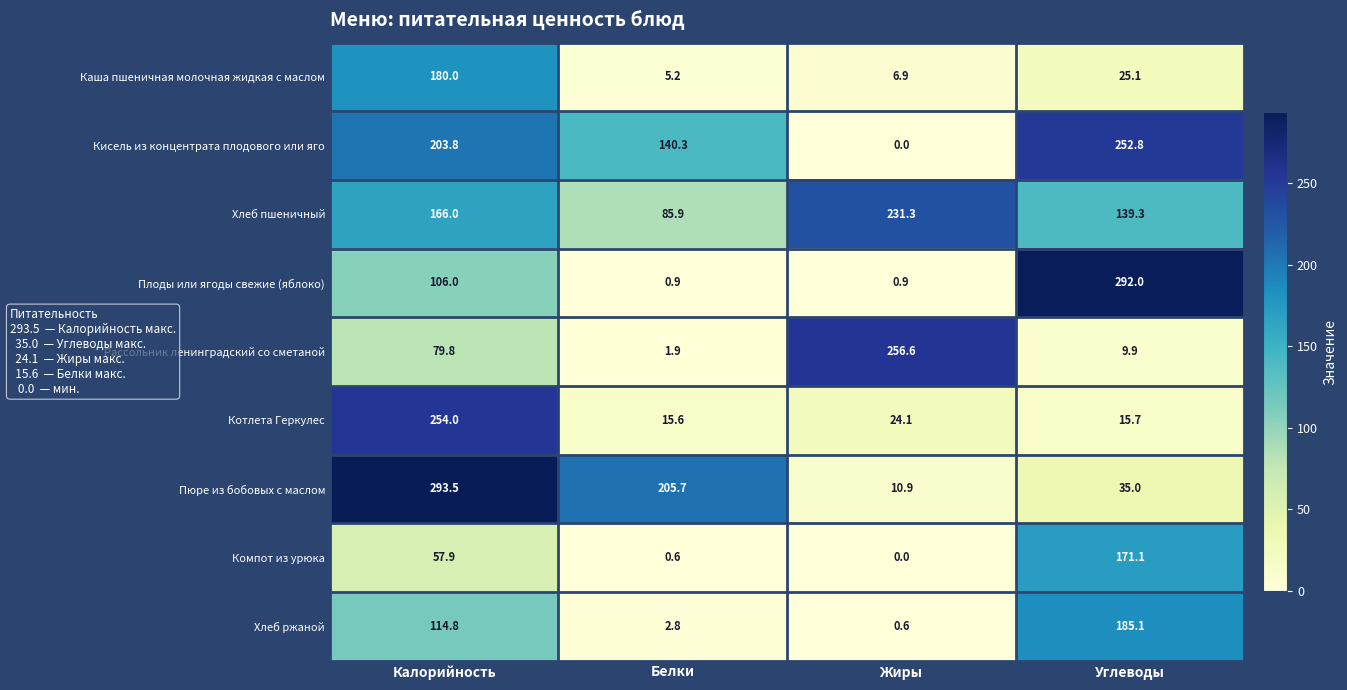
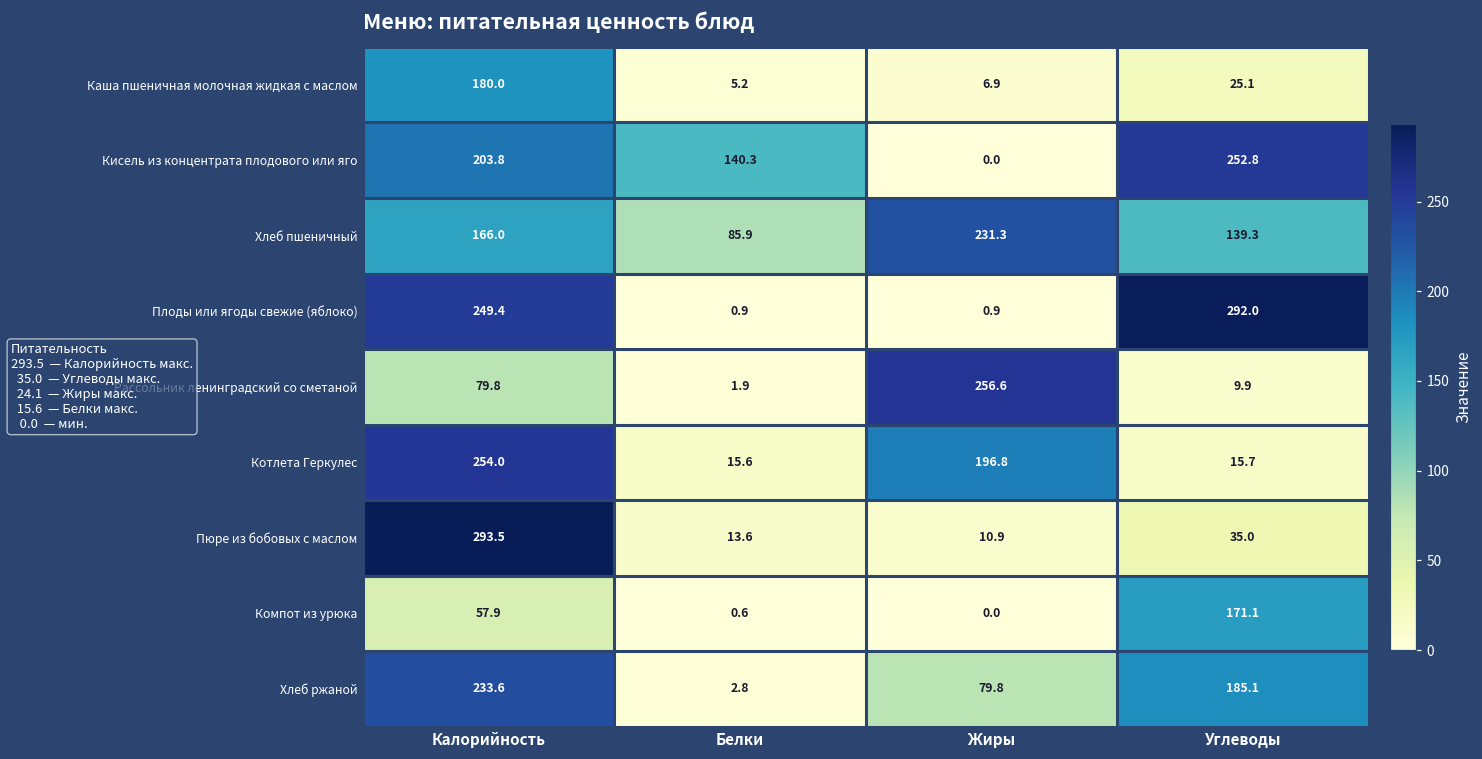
Плоды или ягоды свежие (яблоко), Калорийность: 106.0 -> 249.4
Котлета Геркулес, Жиры: 24.1 -> 196.8
Пюре из бобовых с маслом, Белки: 205.7 -> 13.6
Хлеб ржаной, Калорийность: 114.8 -> 233.6
Хлеб ржаной, Жиры: 0.6 -> 79.8
